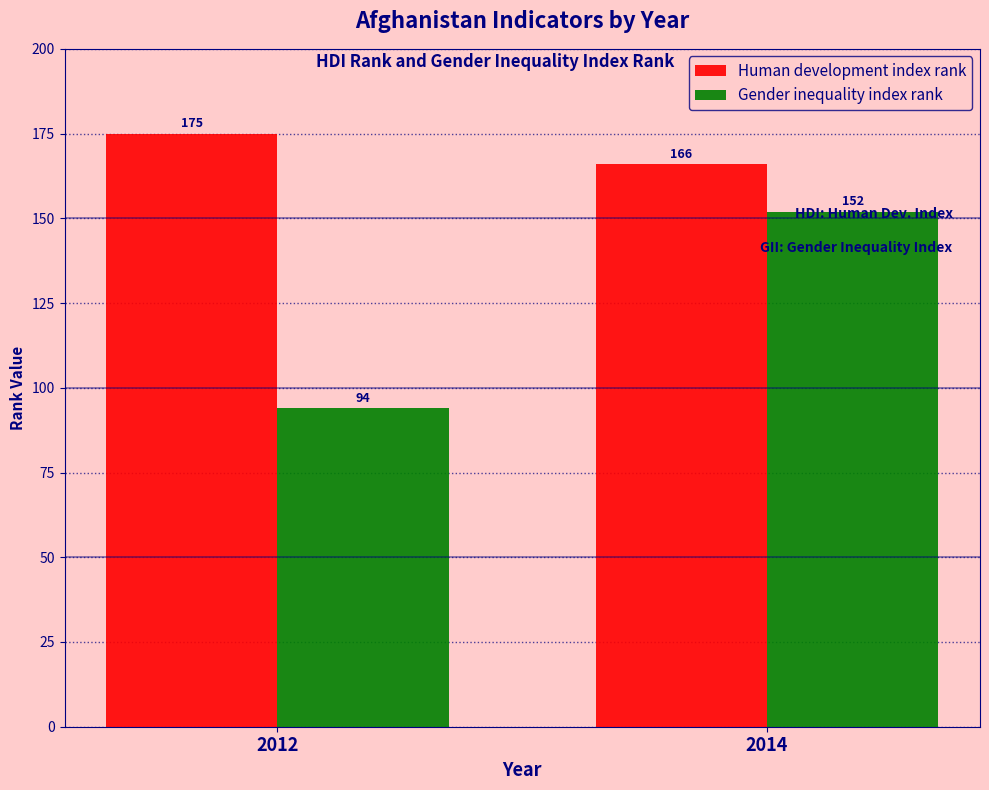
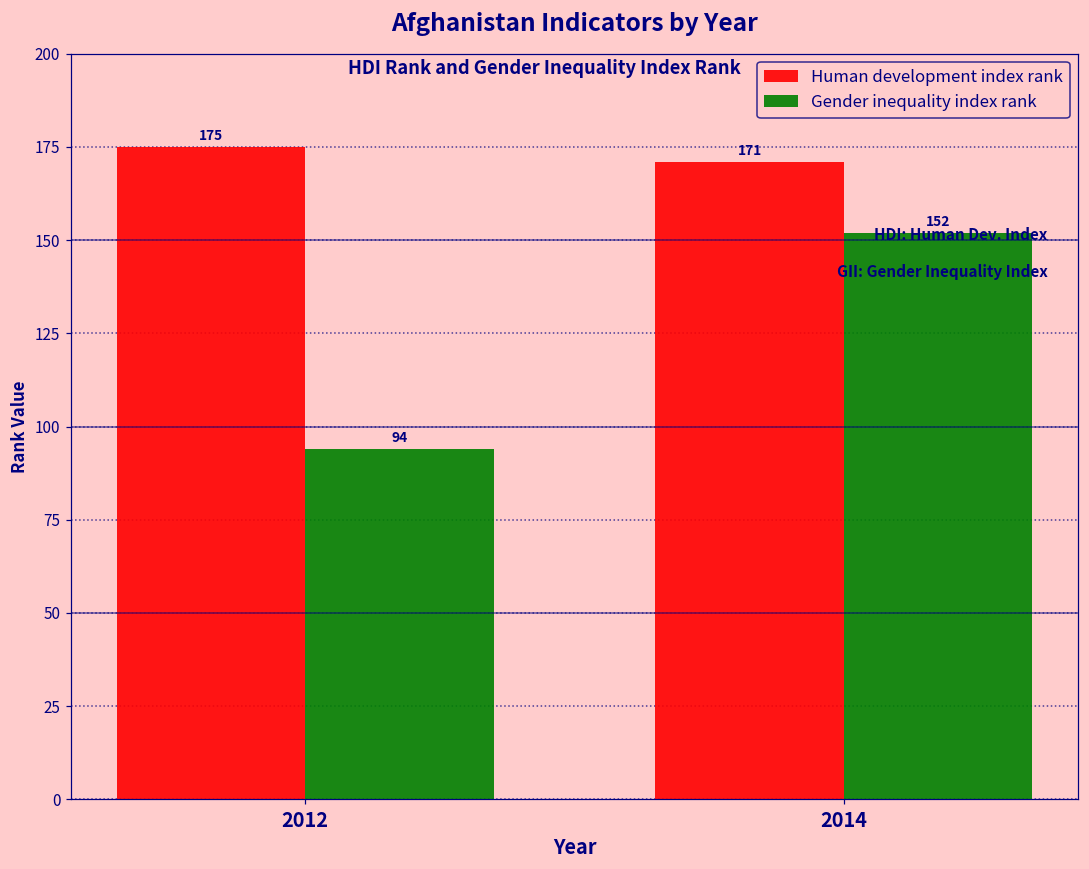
Human development index rank, 2014: 166 -> 171
